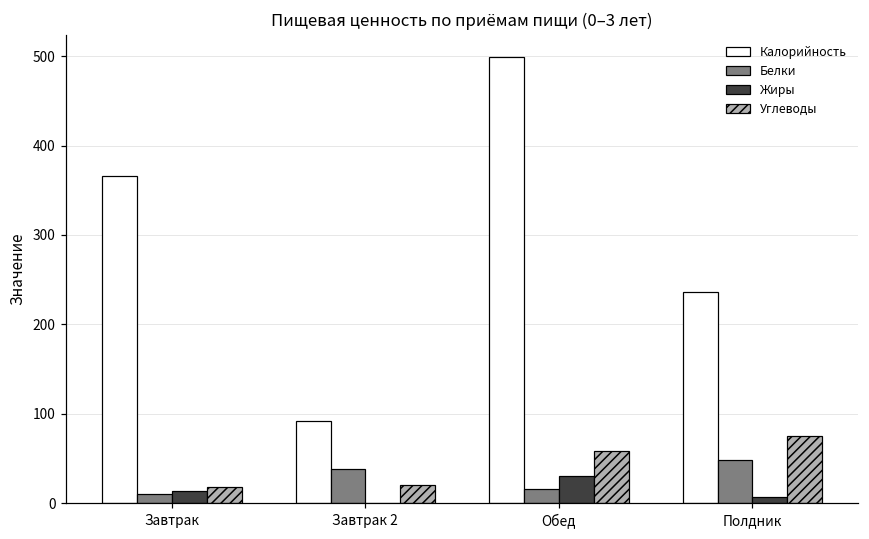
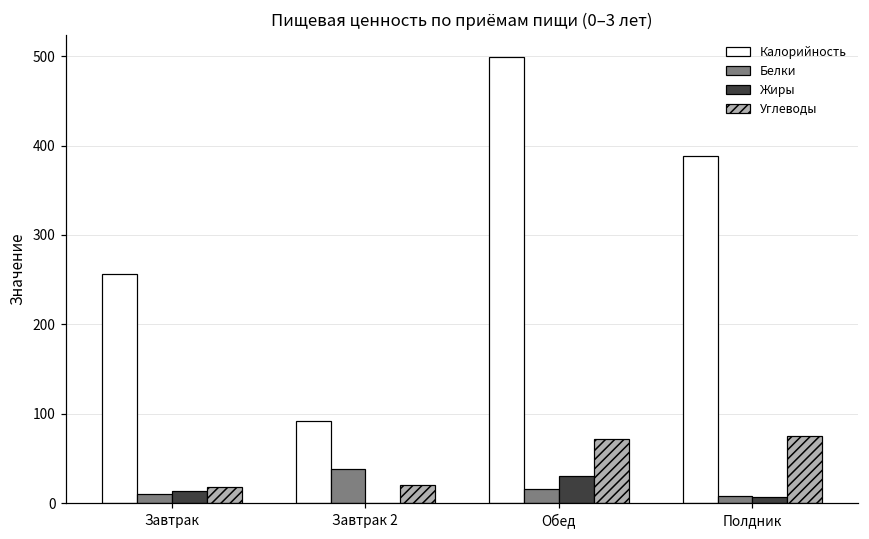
Калорийность, Завтрак: 370 -> 260
Углеводы, Обед: 60 -> 70
Калорийность, Полдник: 240 -> 390
Белки, Полдник: 50 -> 10
